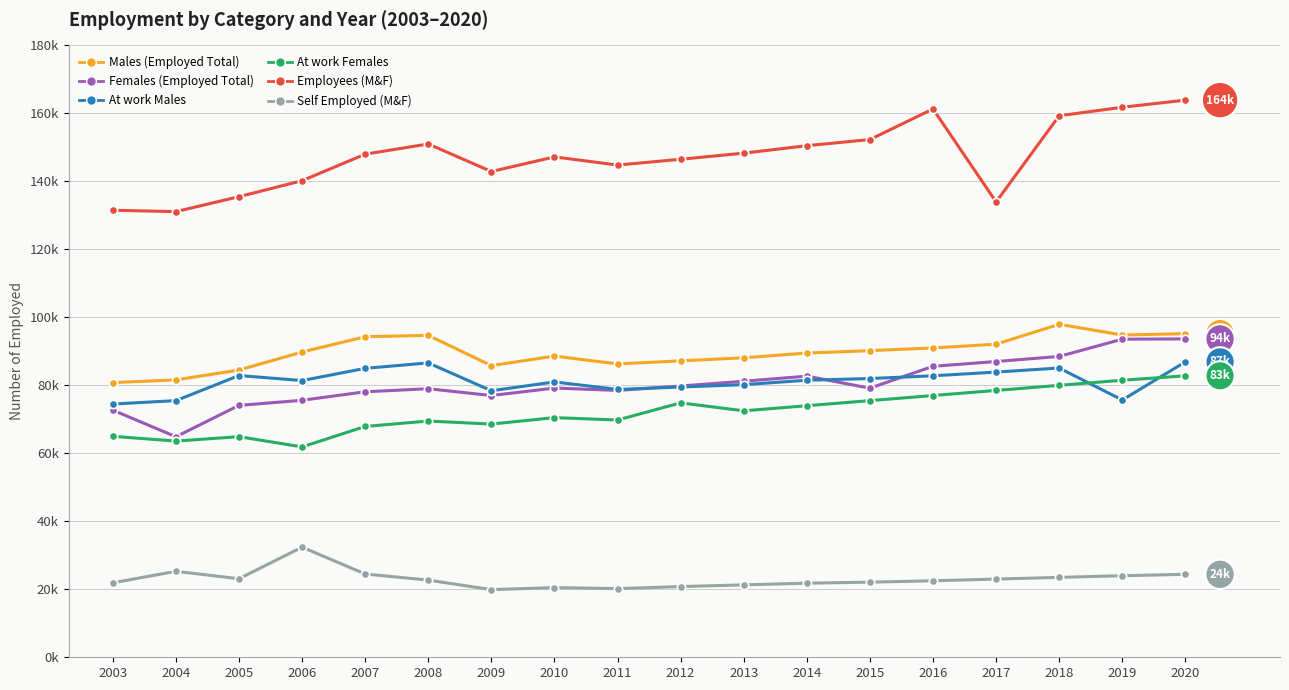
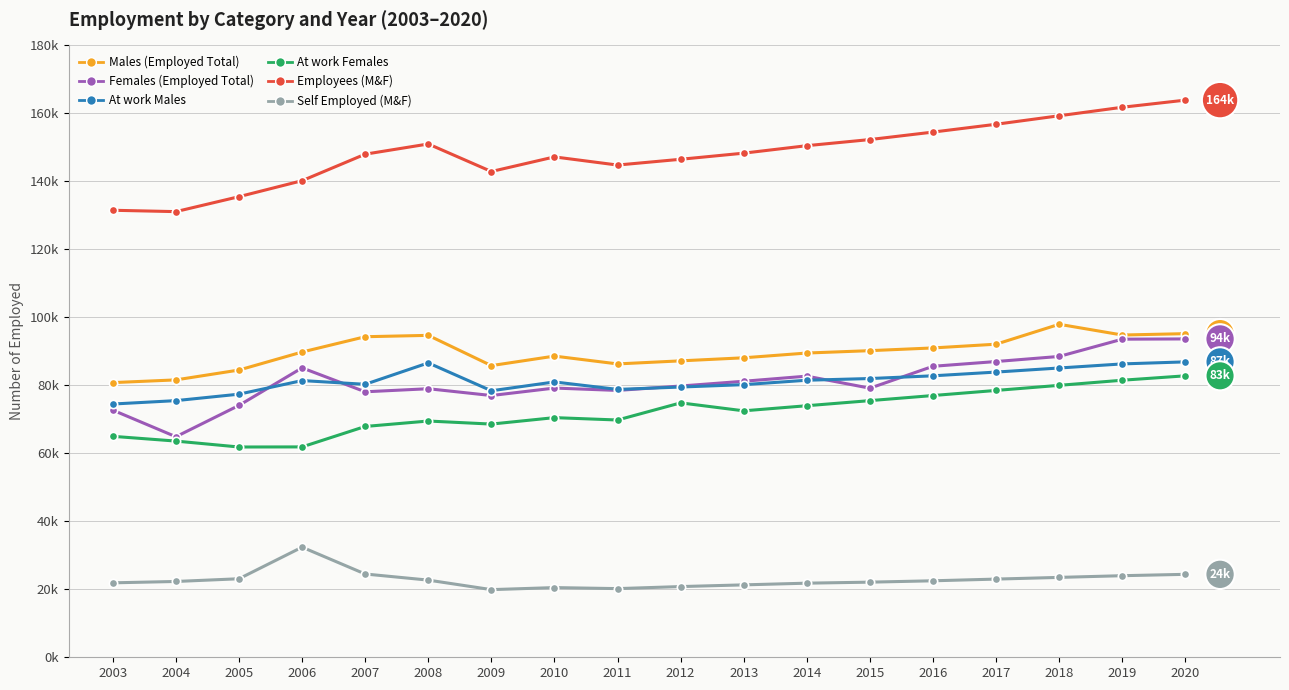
Self Employed (M&F), 2004: 25000 -> 22000
At work Males, 2005: 83000 -> 77000
At work Females, 2005: 65000 -> 62000
Females (Employed Total), 2006: 76000 -> 85000
At work Males, 2007: 85000 -> 80000
Employees (M&F), 2016: 161000 -> 155000
Employees (M&F), 2017: 134000 -> 157000
At work Males, 2019: 76000 -> 86000
